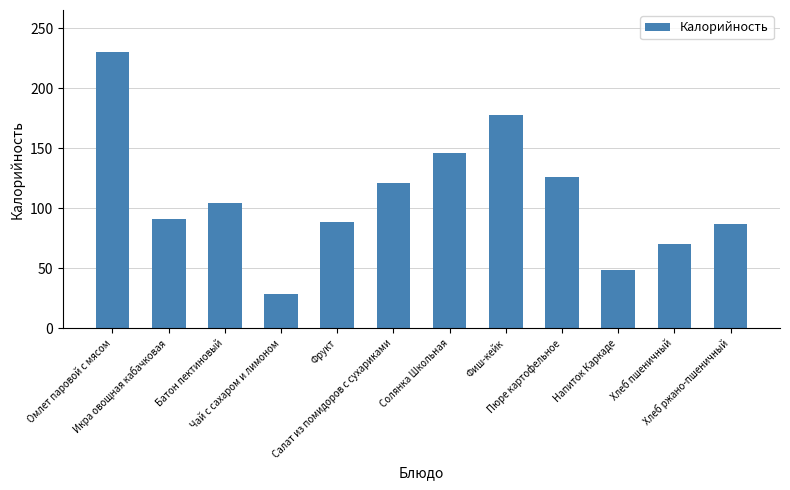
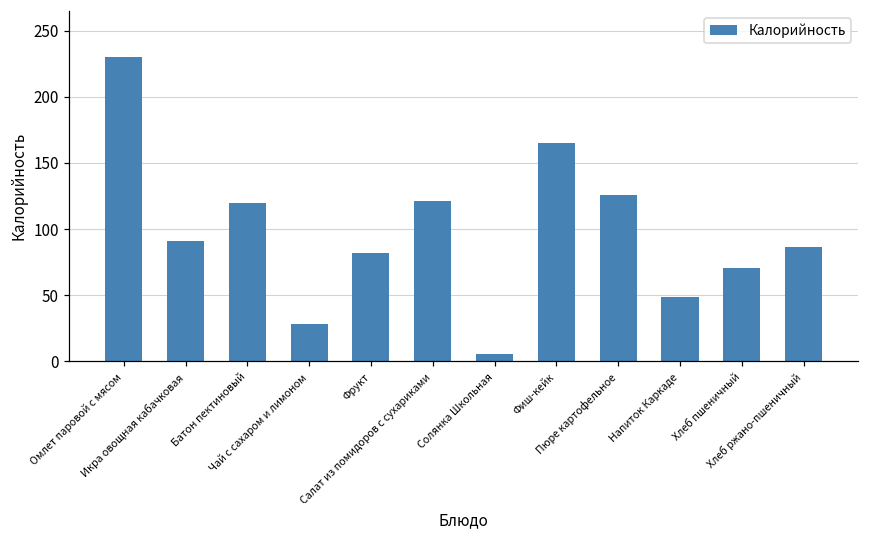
Батон пектиновый: 105 -> 120
Фрукт: 88 -> 82
Солянка Школьная: 146 -> 6
Фиш-кейк: 178 -> 165
